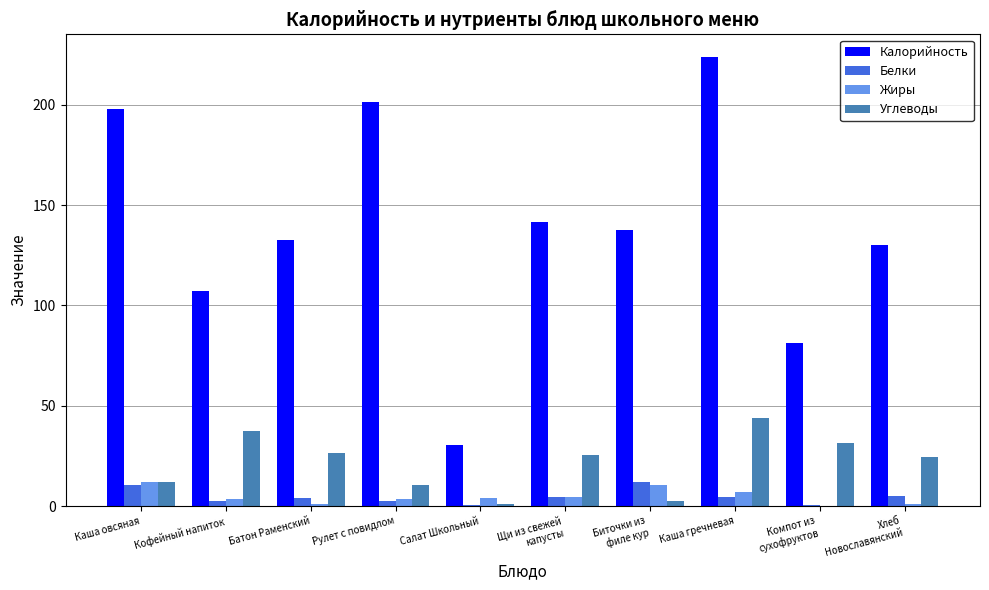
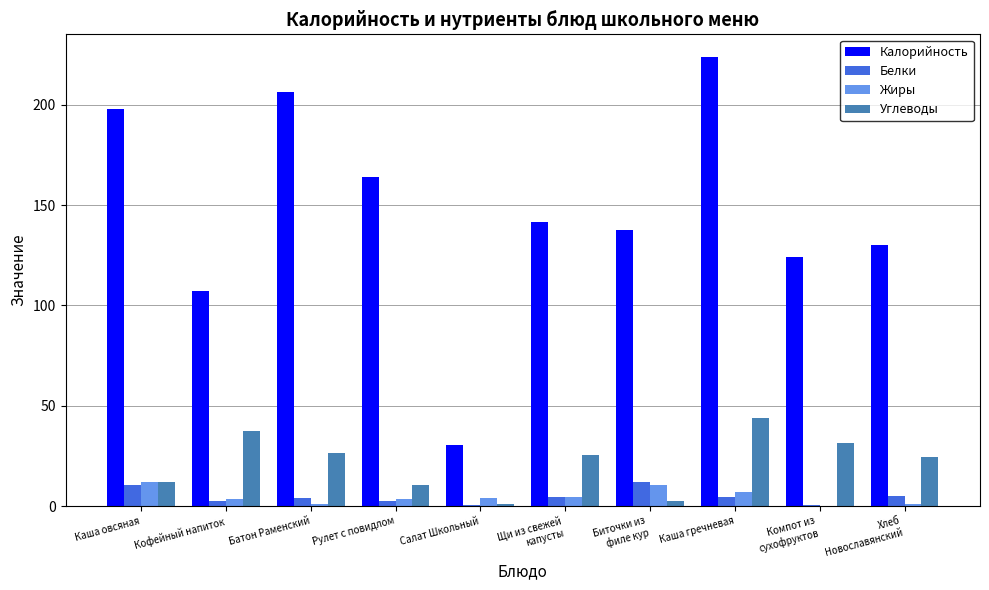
Калорийность, Батон Раменский: 133 -> 206
Калорийность, Рулет с повидлом: 201 -> 164
Калорийность, Компот из сухофруктов: 81 -> 124
